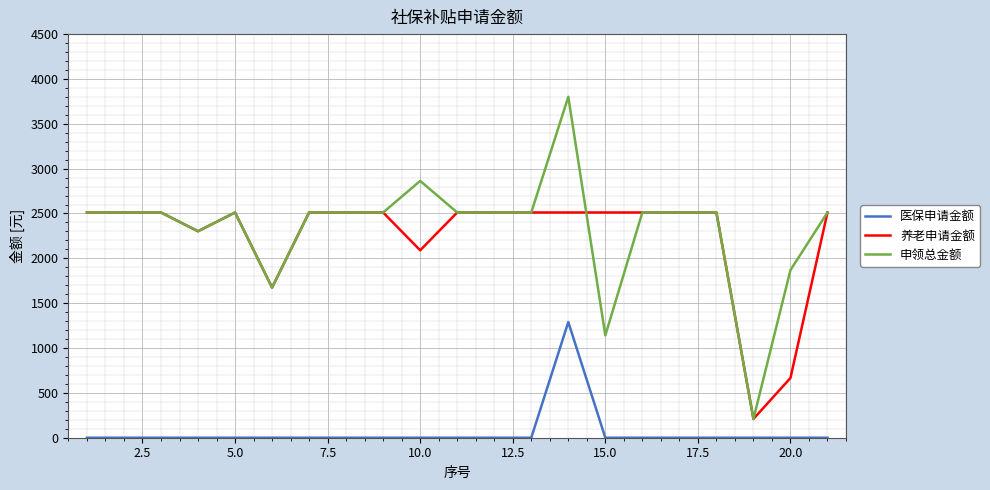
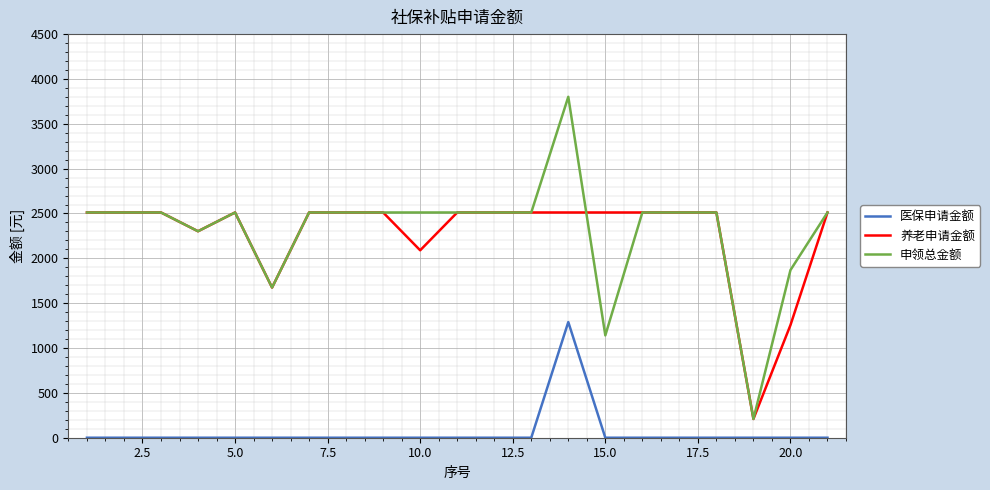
申领总金额, 10.0: 2900 -> 2500
养老申请金额, 20.0: 700 -> 1300
